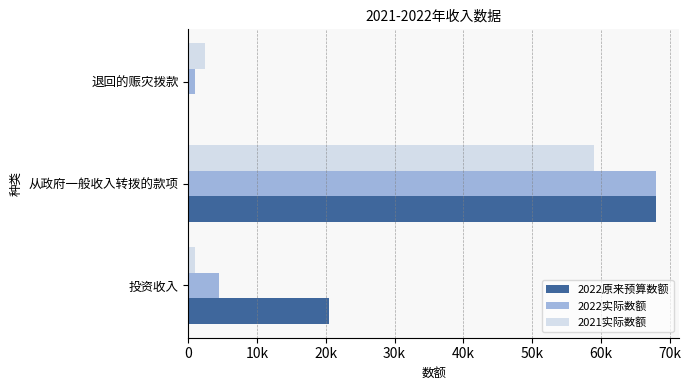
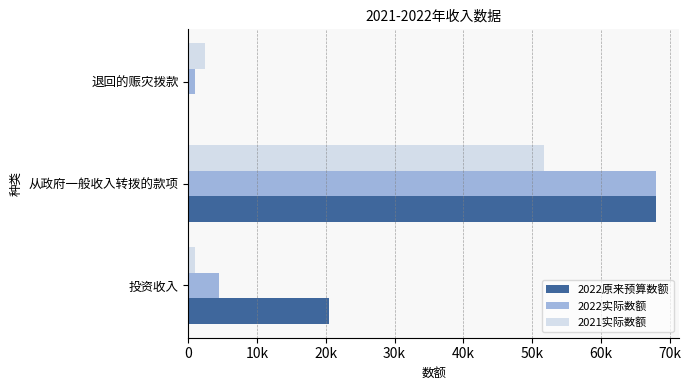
2021实际数额, 从政府一般收入转拨的款项: 59000 -> 52000
